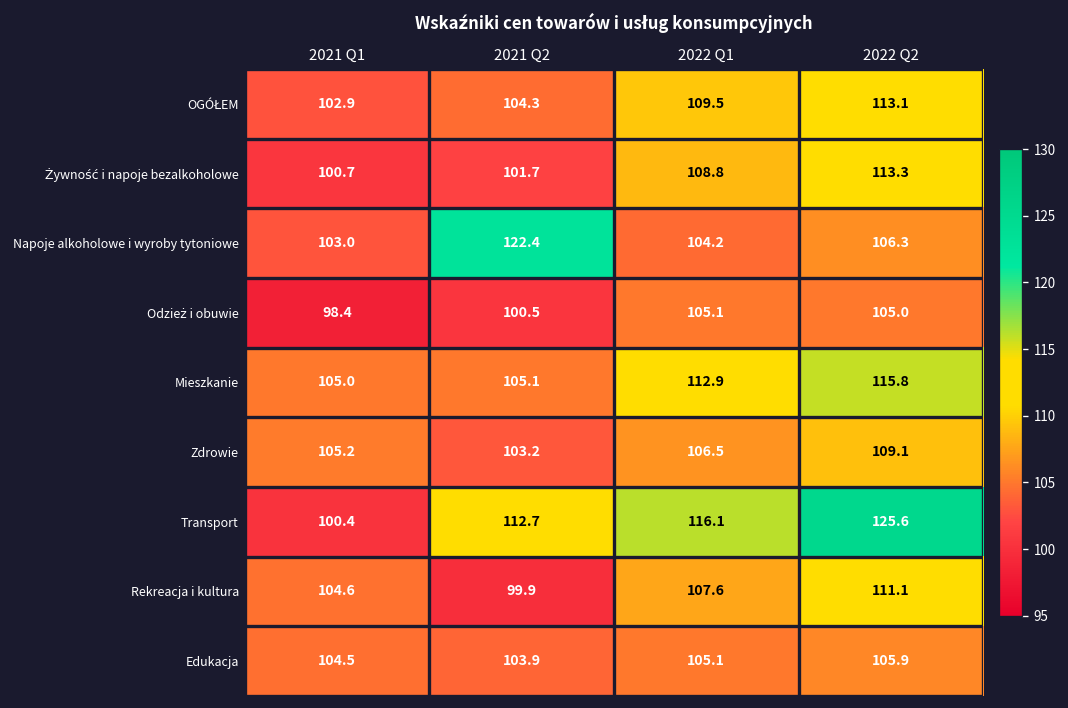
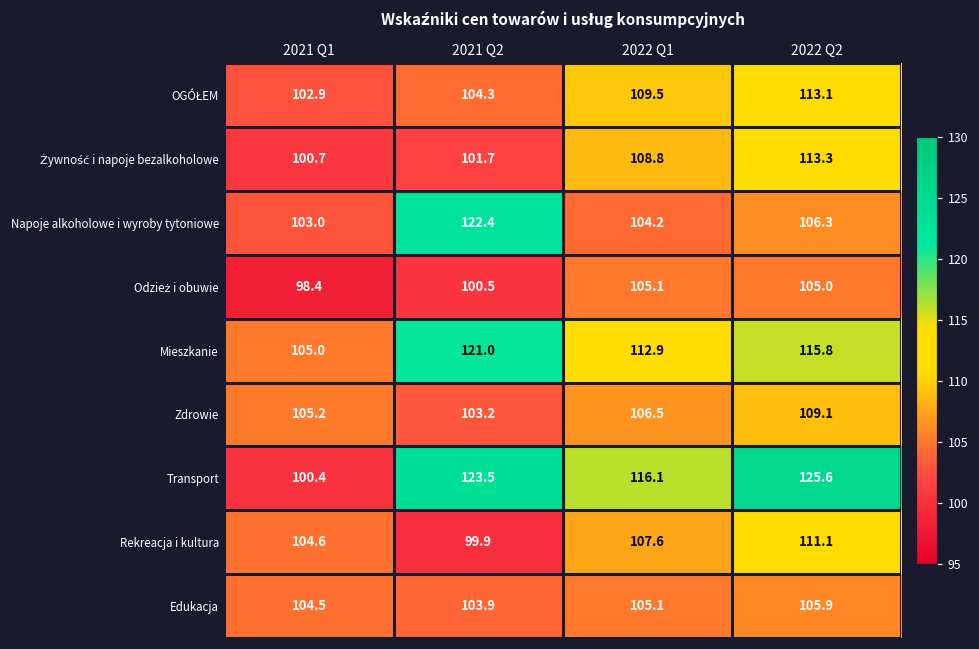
Mieszkanie, 2021 Q2: 105.1 -> 121.0
Transport, 2021 Q2: 112.7 -> 123.5
